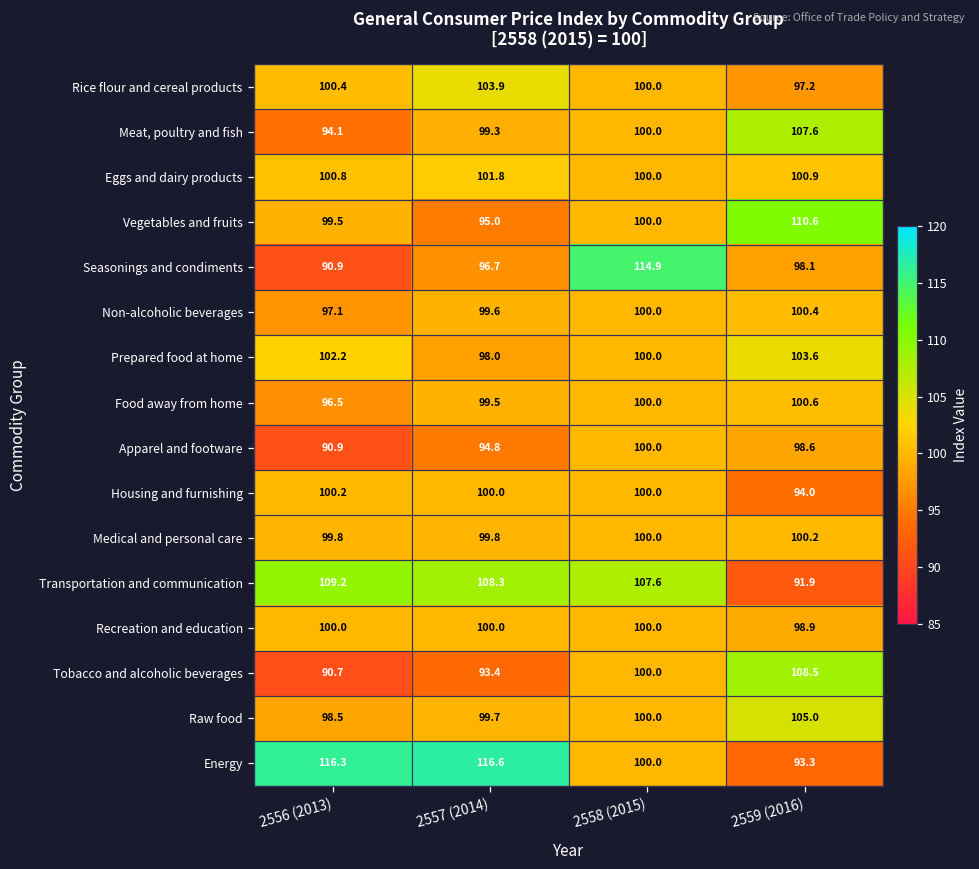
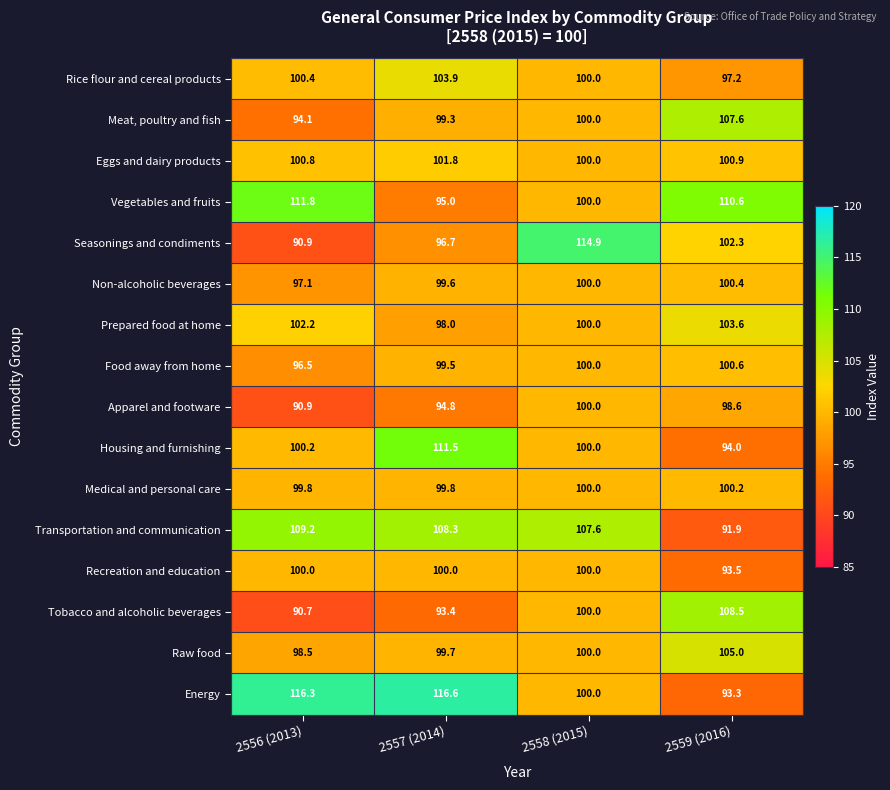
Vegetables and fruits, 2556 (2013): 99.5 -> 111.8
Seasonings and condiments, 2559 (2016): 98.1 -> 102.3
Housing and furnishing, 2557 (2014): 100.0 -> 111.5
Recreation and education, 2559 (2016): 98.9 -> 93.5
